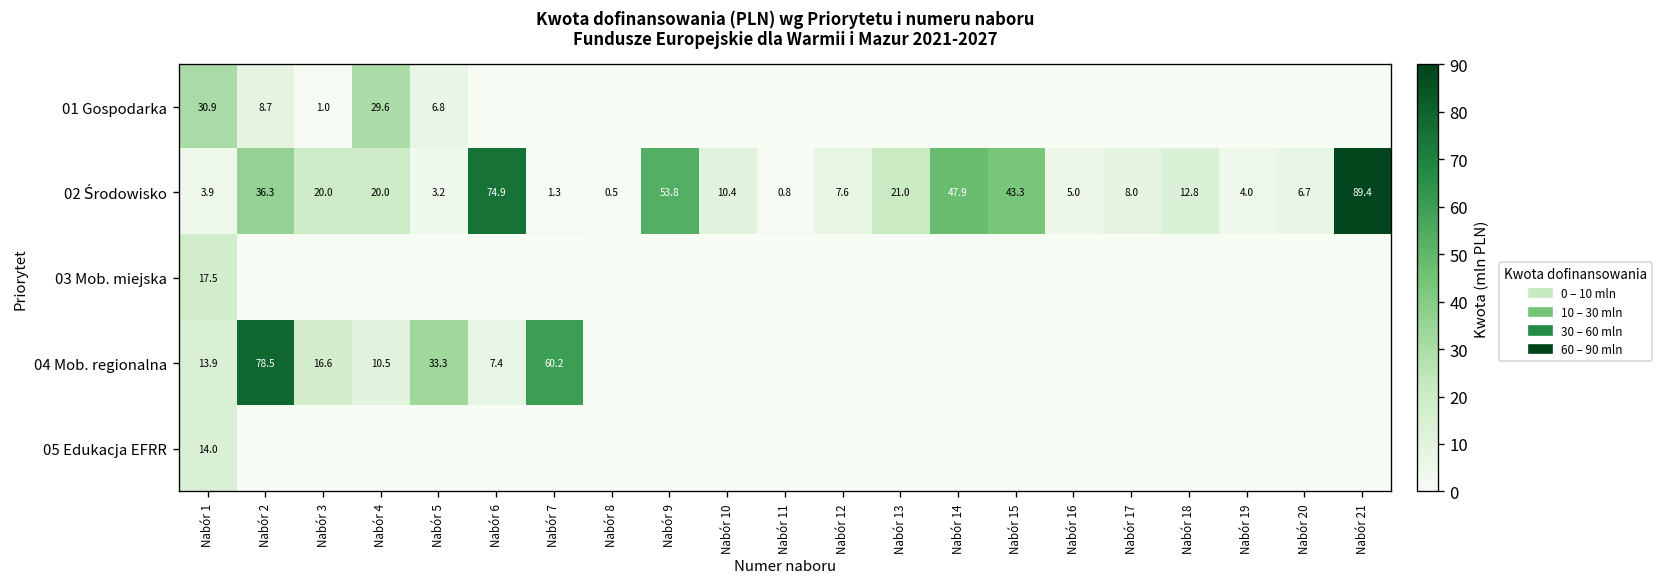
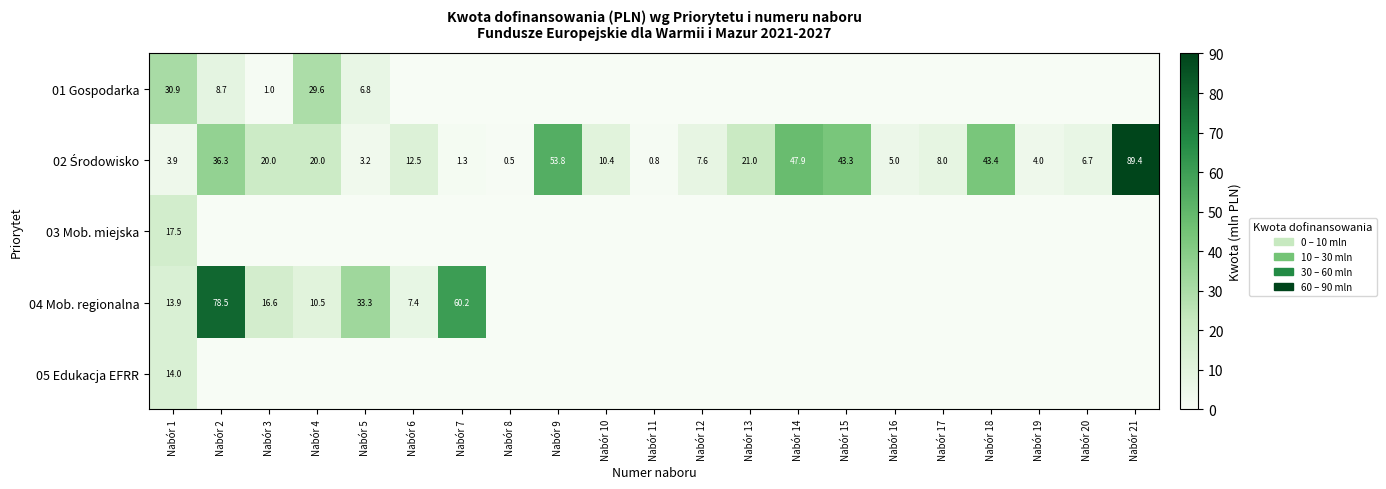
02 Środowisko, Nabór 6: 74.9 -> 12.5
02 Środowisko, Nabór 18: 12.8 -> 43.4
